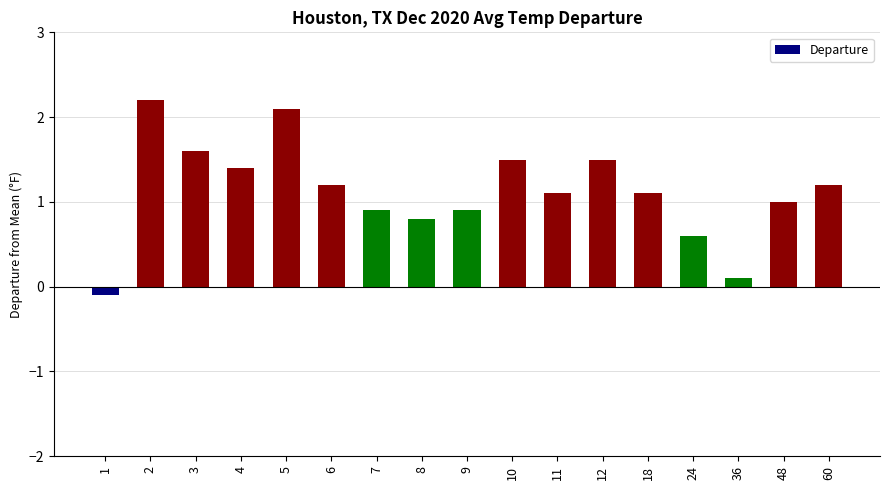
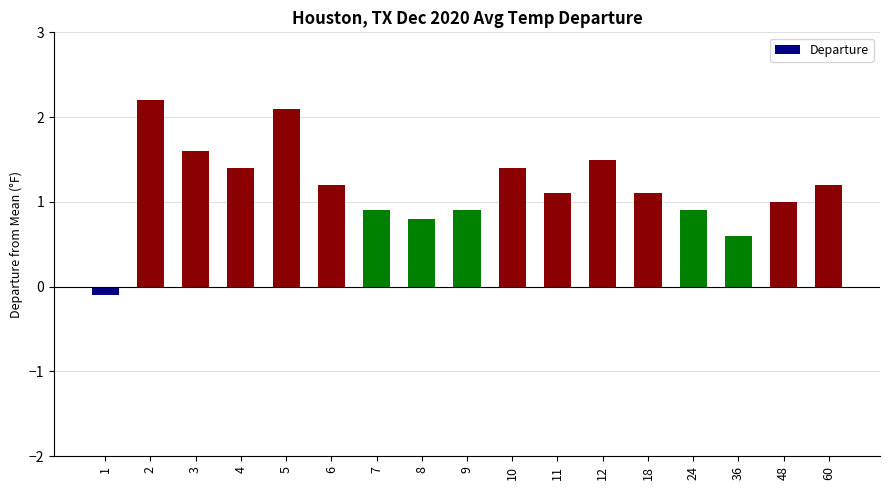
10: 1.5 -> 1.4
24: 0.6 -> 0.9
36: 0.1 -> 0.6
